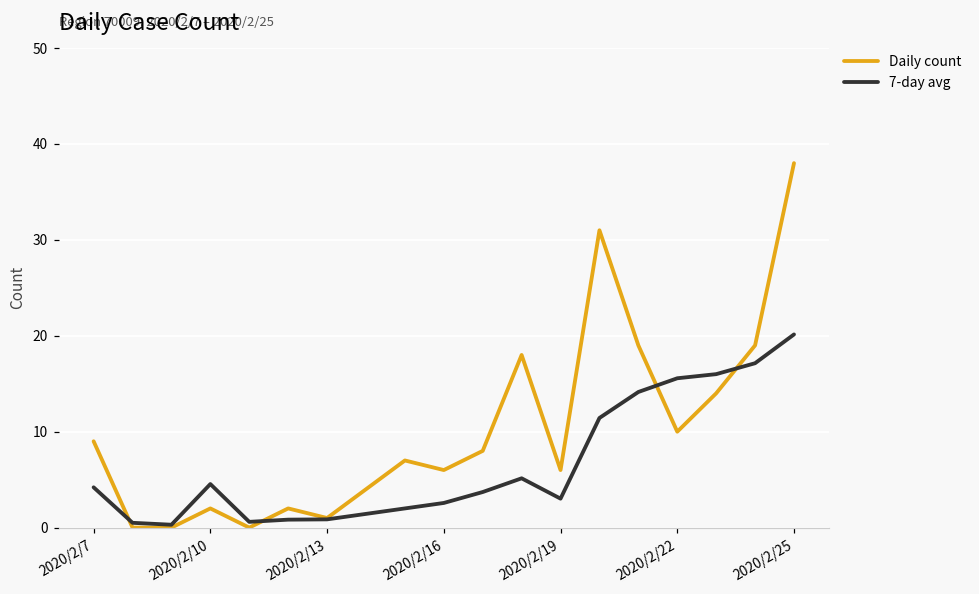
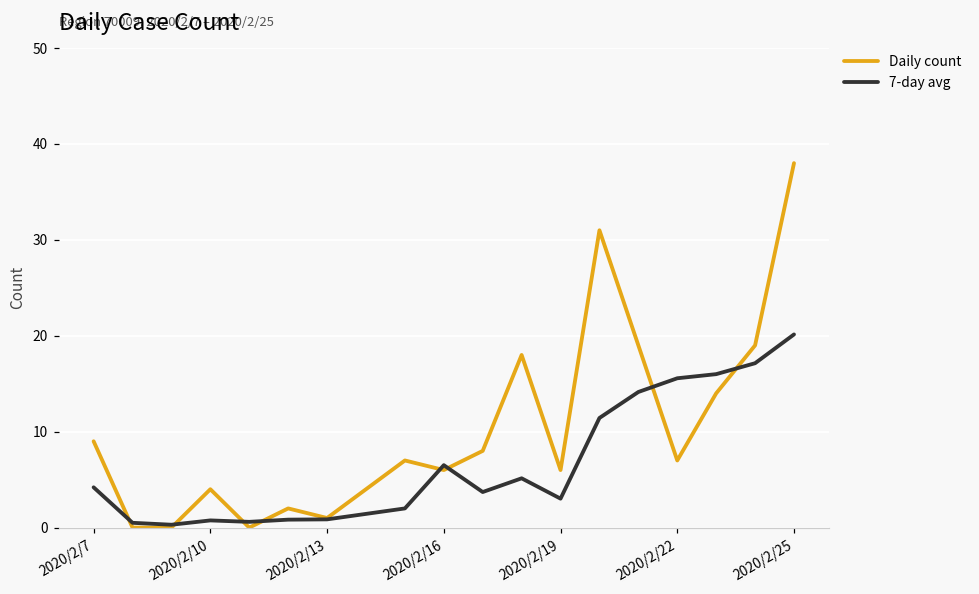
Daily count, 2020/2/10: 2 -> 4
7-day avg, 2020/2/10: 5 -> 1
7-day avg, 2020/2/16: 3 -> 7
Daily count, 2020/2/22: 10 -> 7
